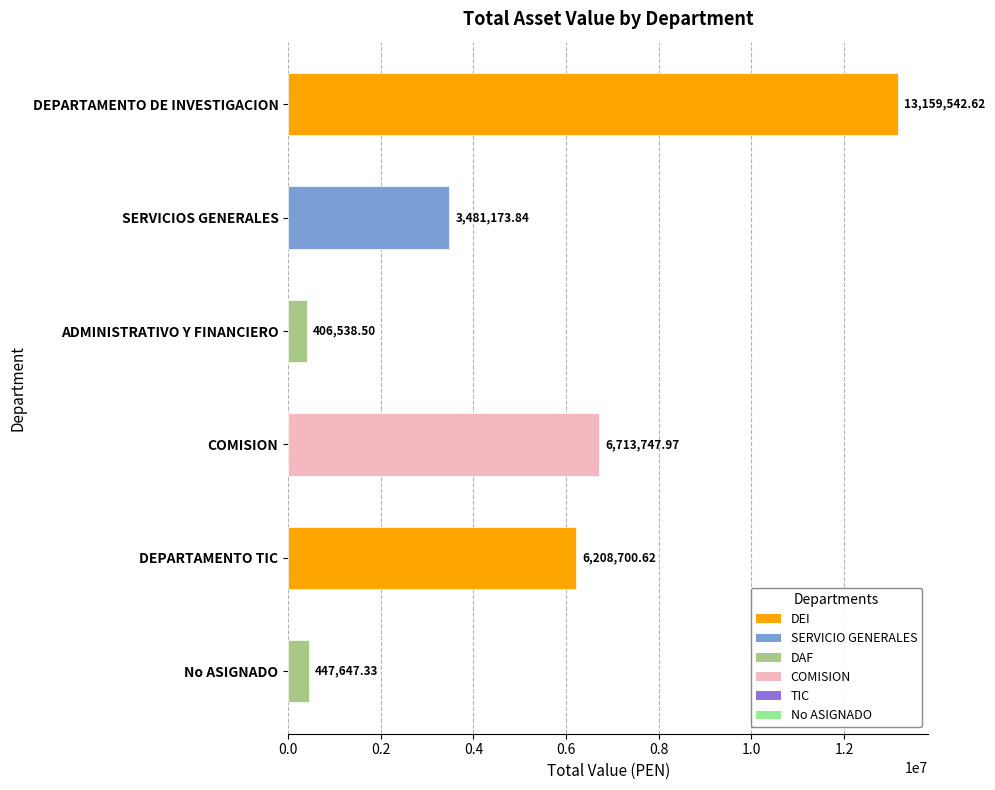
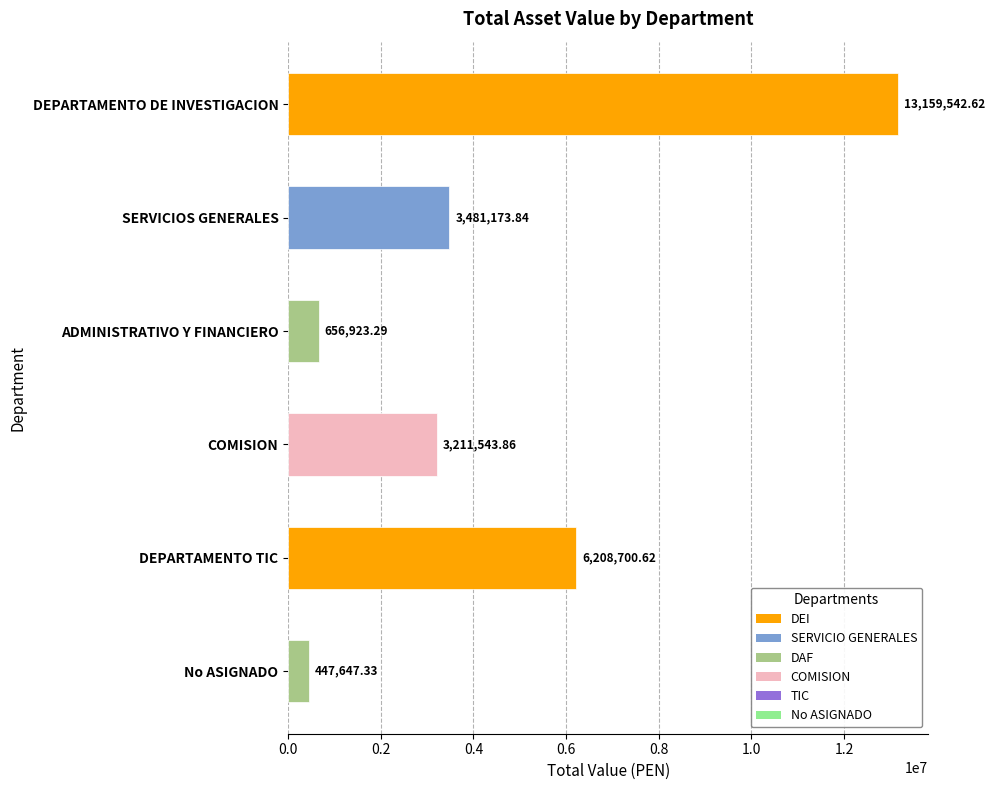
ADMINISTRATIVO Y FINANCIERO: 406,538.50 -> 656,923.29
COMISION: 6,713,747.97 -> 3,211,543.86
